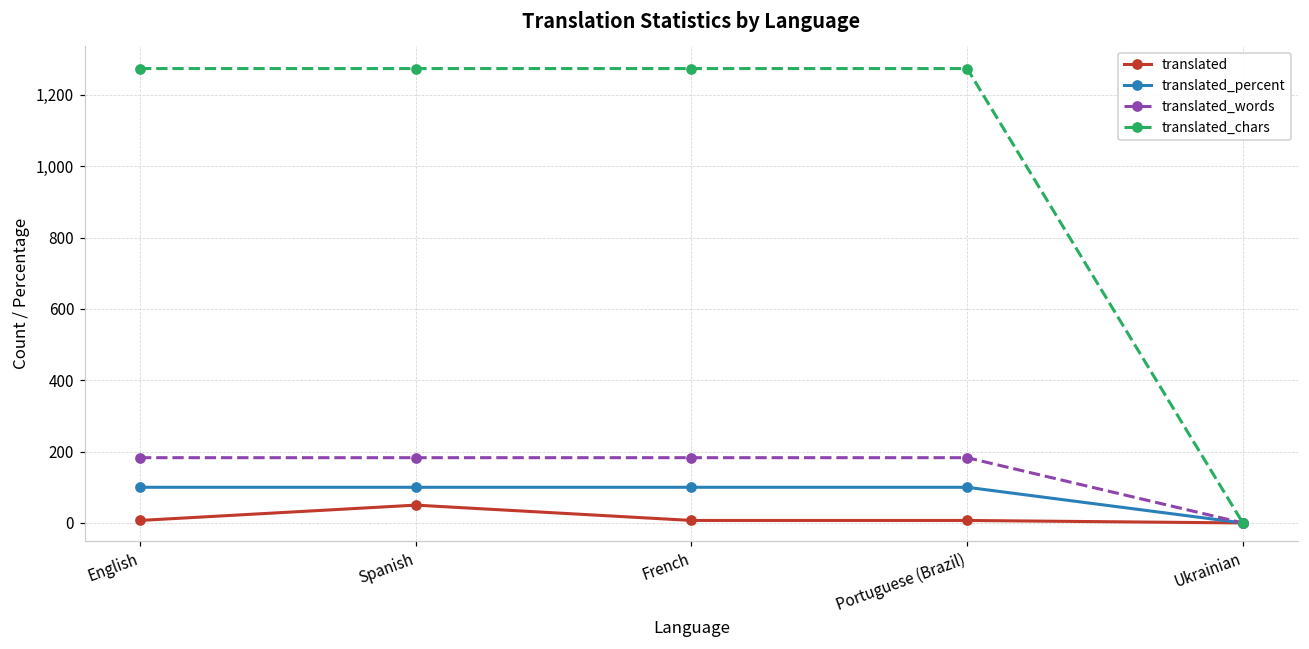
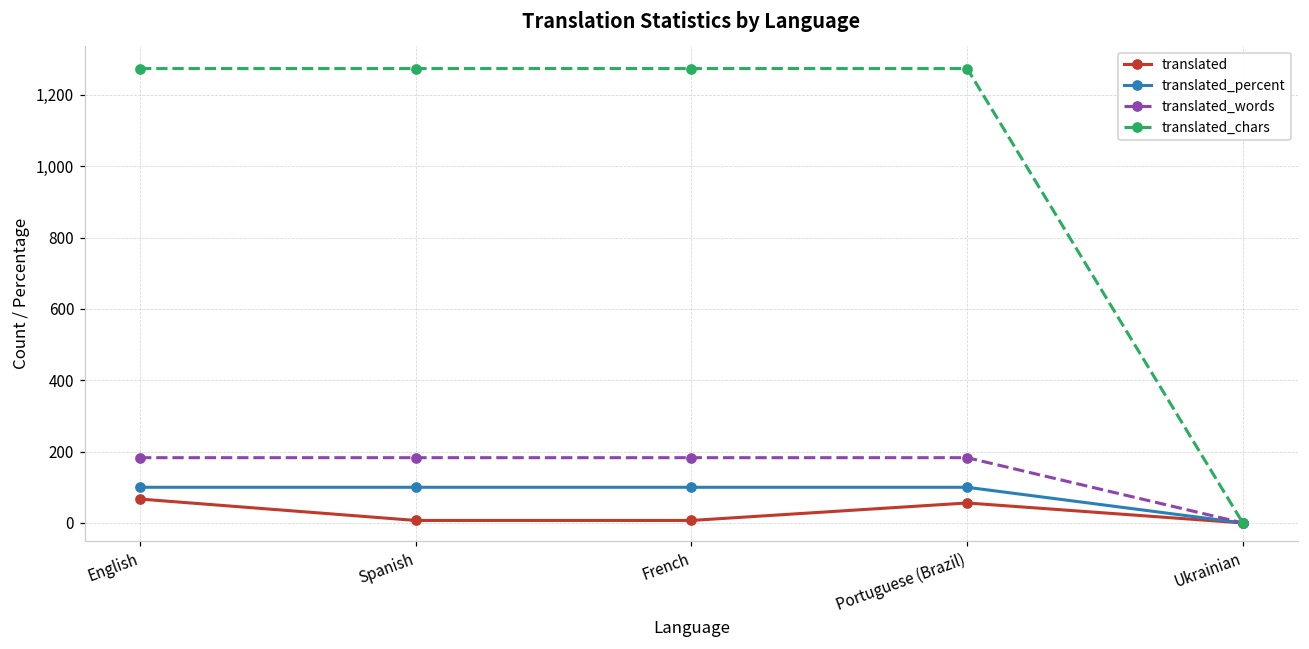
translated, English: 10 -> 70
translated, Spanish: 50 -> 10
translated, Portuguese (Brazil): 10 -> 60
